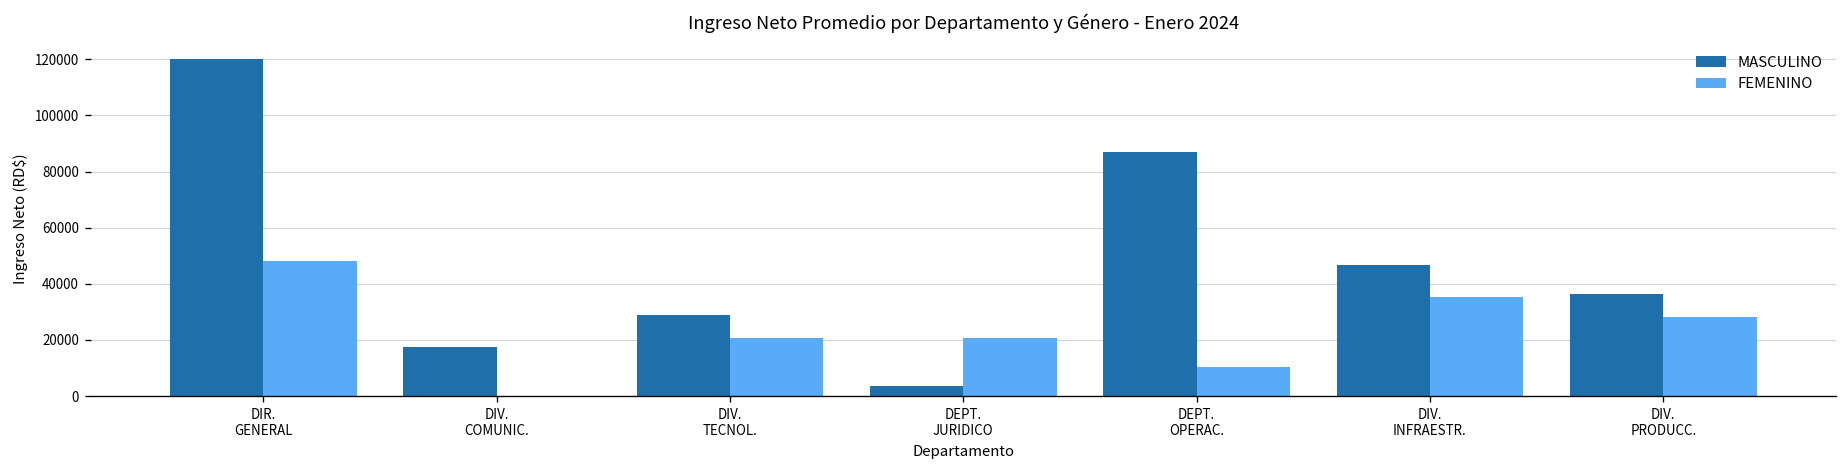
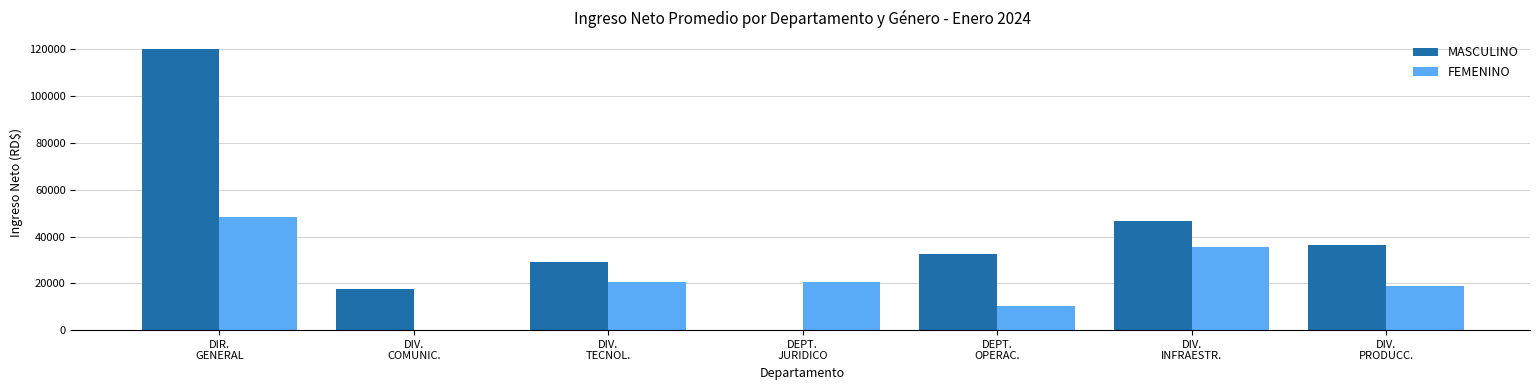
MASCULINO, DEPT. JURIDICO: 4000 -> 0
MASCULINO, DEPT. OPERAC.: 87000 -> 32000
FEMENINO, DIV. PRODUCC.: 28000 -> 19000
